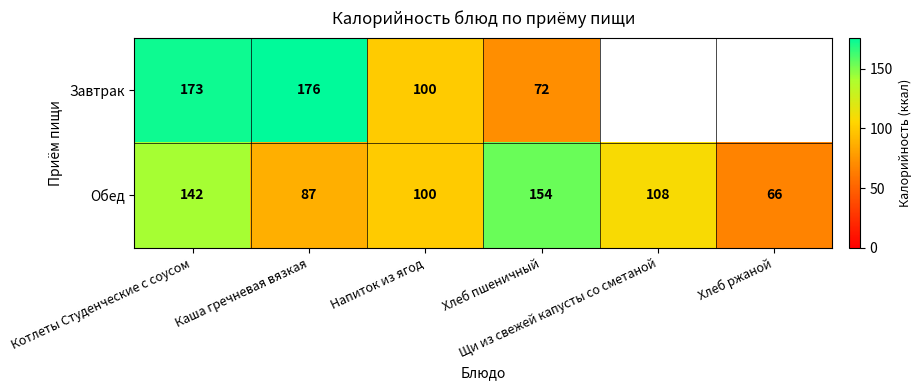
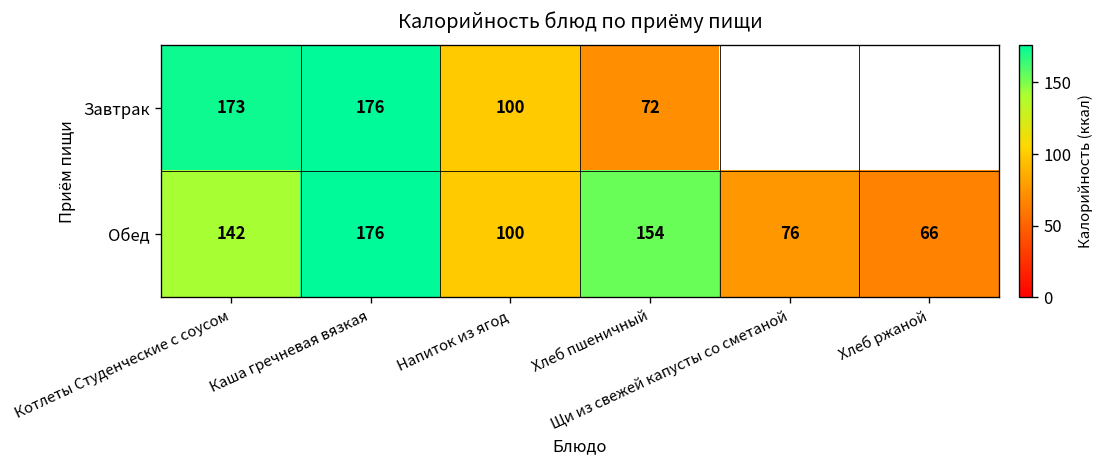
Обед, Каша гречневая вязкая: 87 -> 176
Обед, Щи из свежей капусты со сметаной: 108 -> 76
